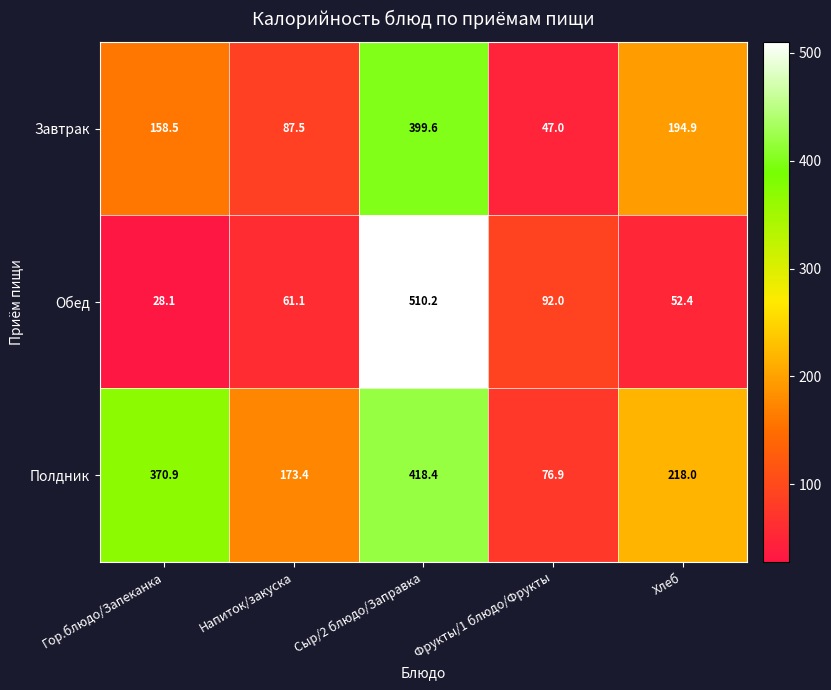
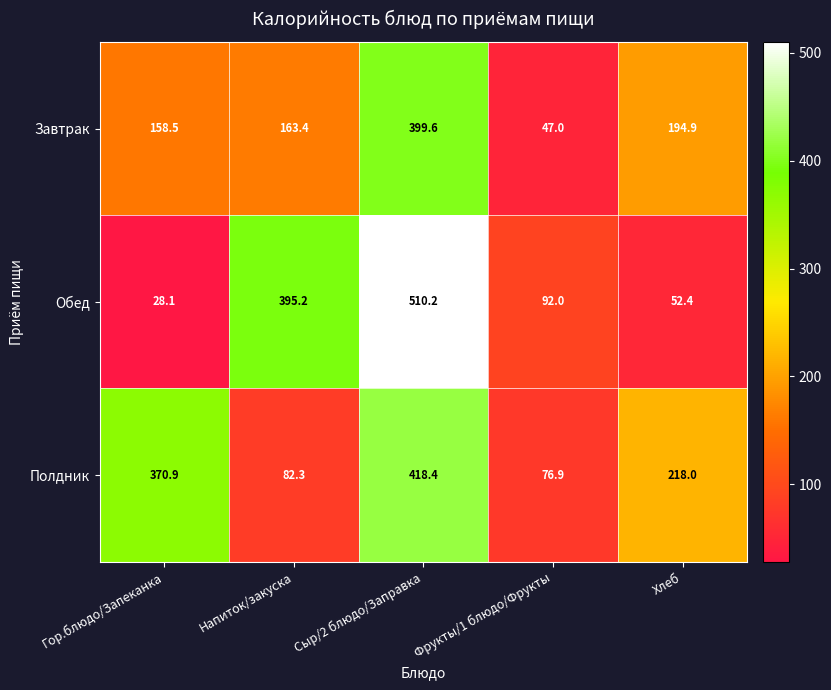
Завтрак, Напиток/закуска: 87.5 -> 163.4
Обед, Напиток/закуска: 61.1 -> 395.2
Полдник, Напиток/закуска: 173.4 -> 82.3
